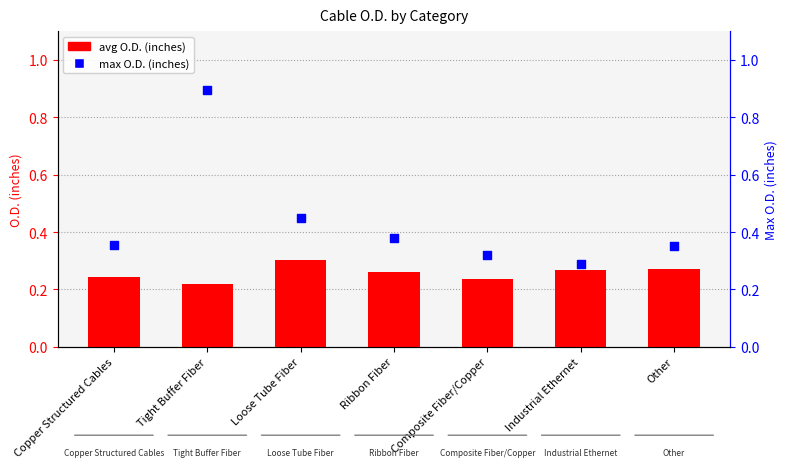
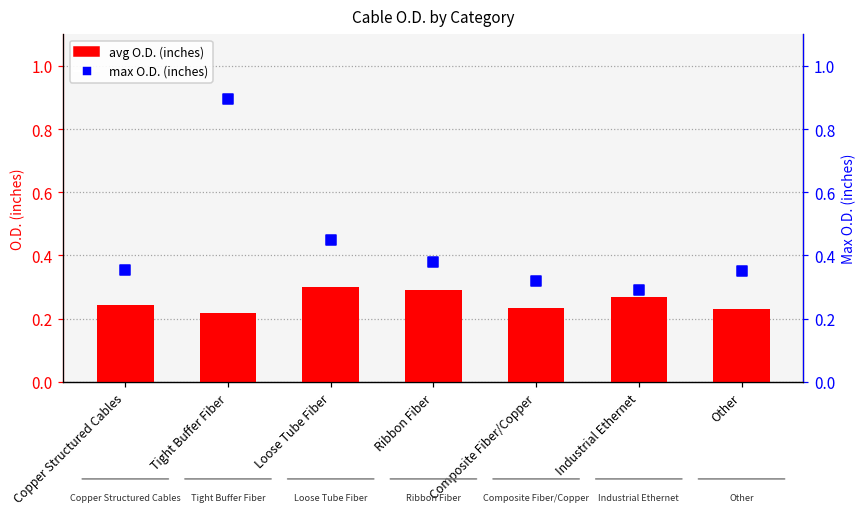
avg O.D. (inches), Ribbon Fiber: 0.26 -> 0.29
avg O.D. (inches), Other: 0.27 -> 0.23
